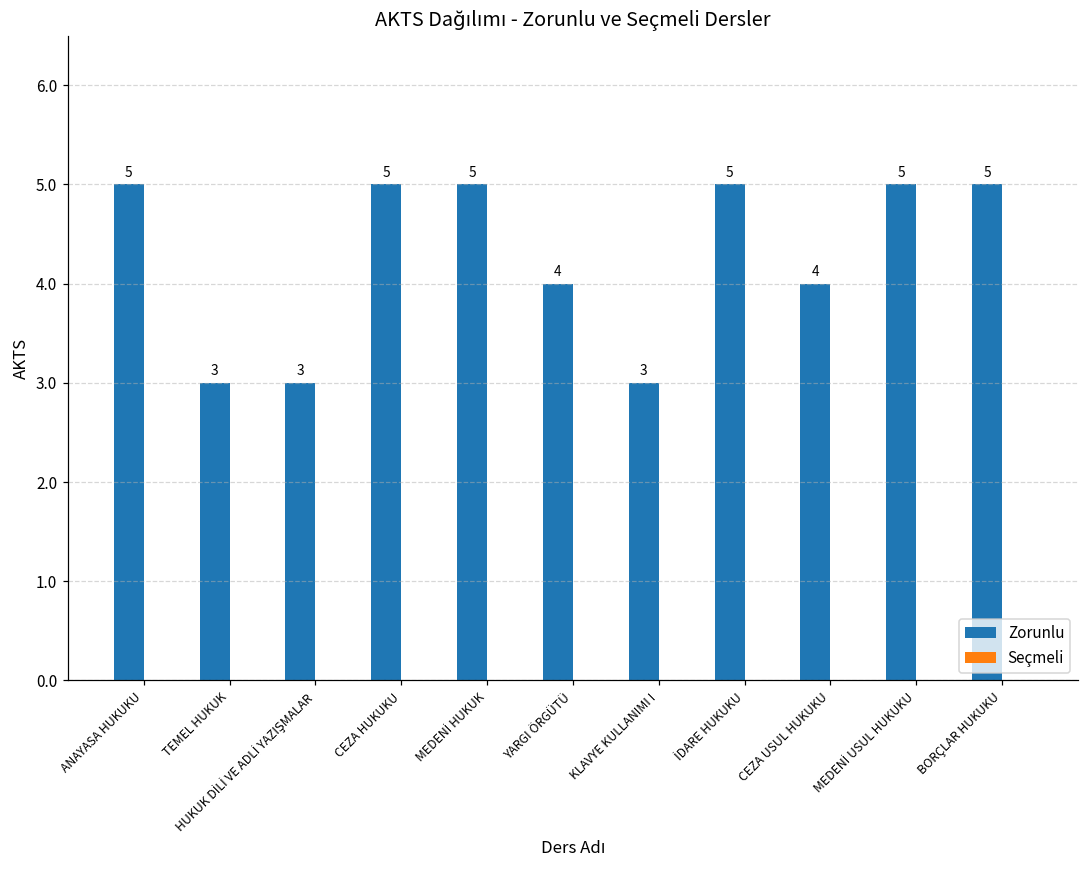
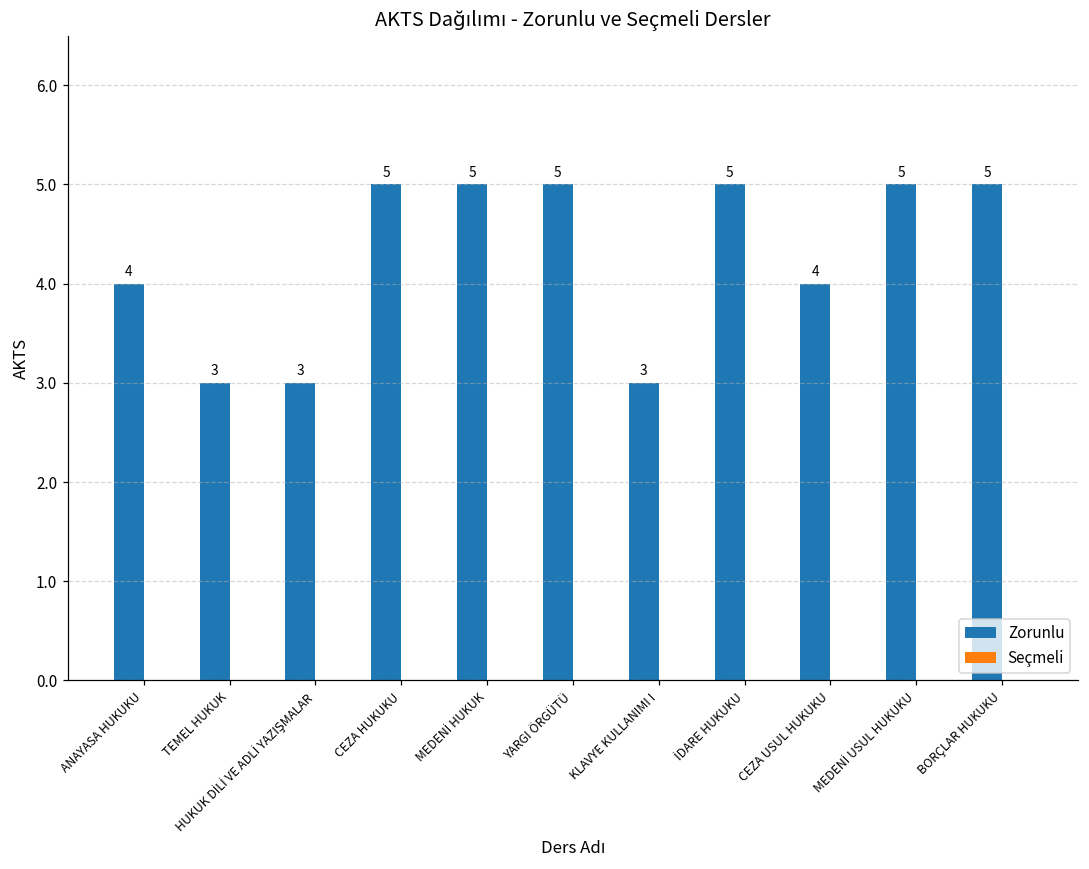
Zorunlu, ANAYASA HUKUKU: 5 -> 4
Zorunlu, YARGI ÖRGÜTÜ: 4 -> 5
